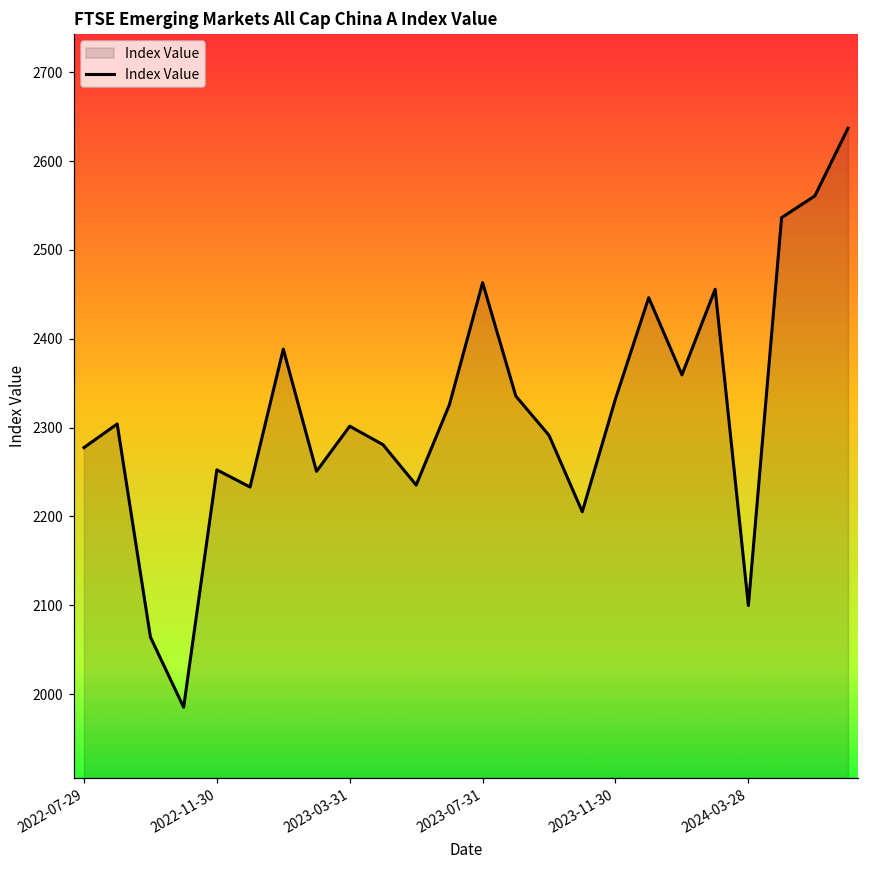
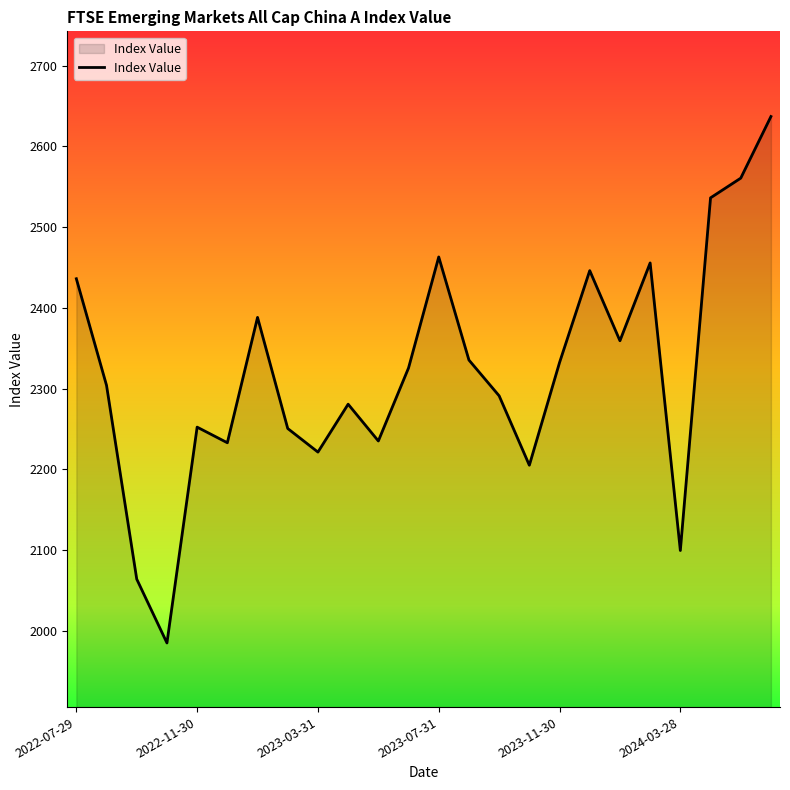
2022-07-29: 2280 -> 2440
2023-03-31: 2300 -> 2220
